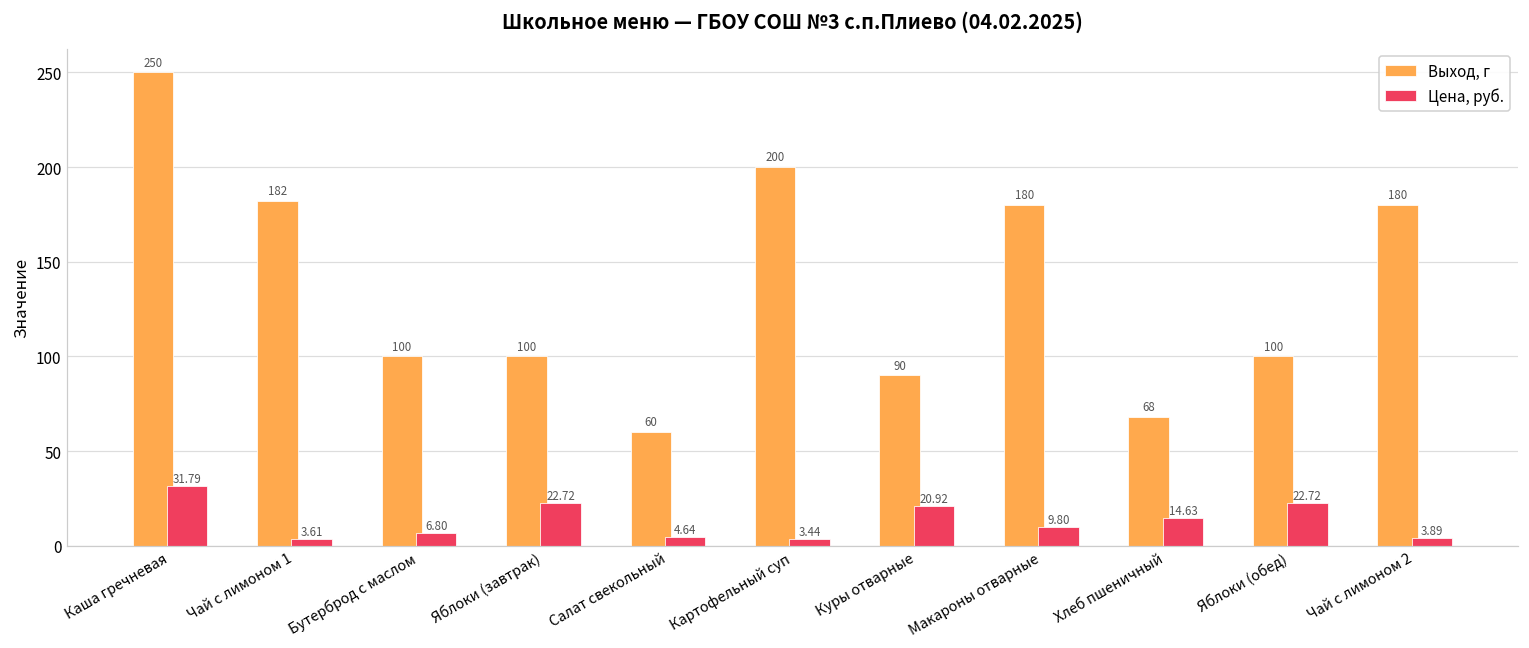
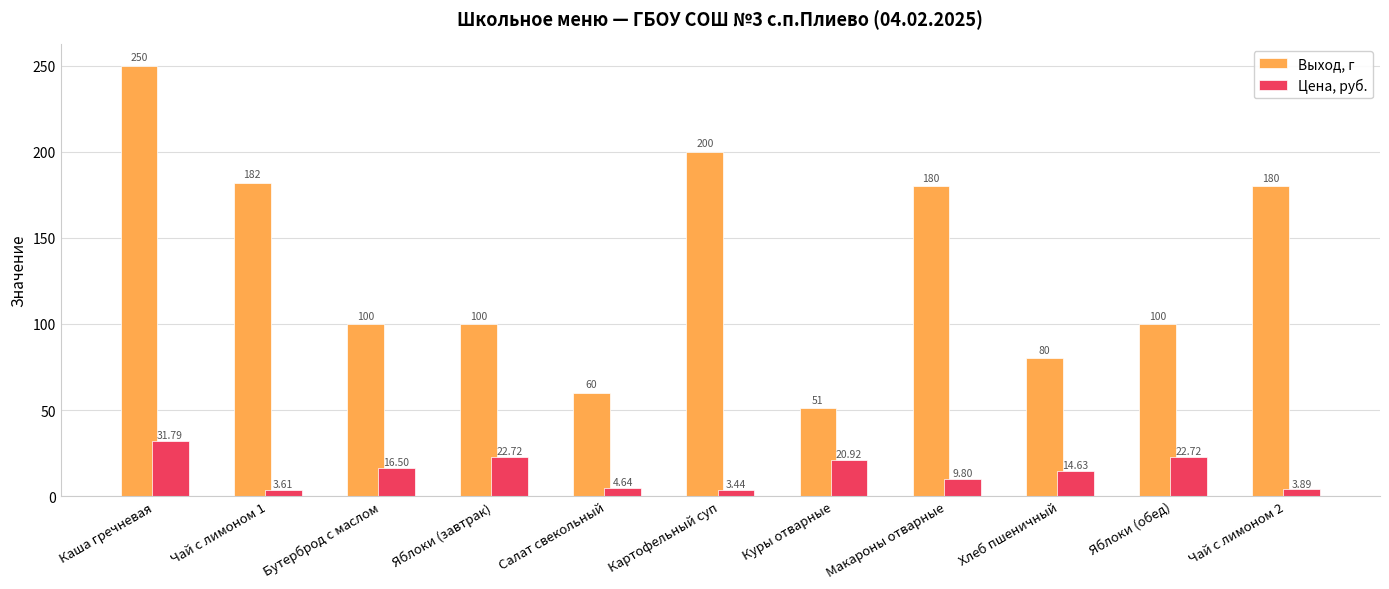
Цена, руб., Бутерброд с маслом: 6.80 -> 16.50
Выход, г, Куры отварные: 90 -> 51
Выход, г, Хлеб пшеничный: 68 -> 80
